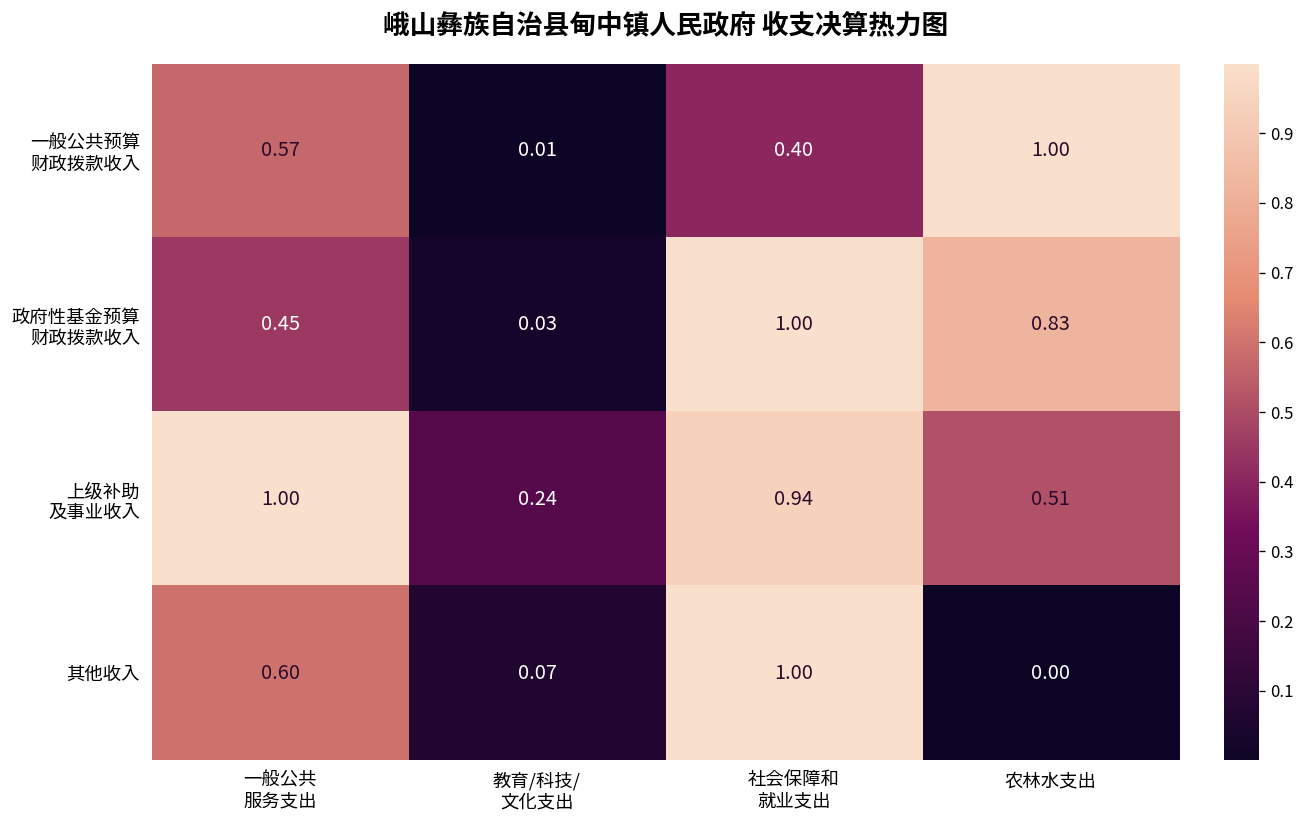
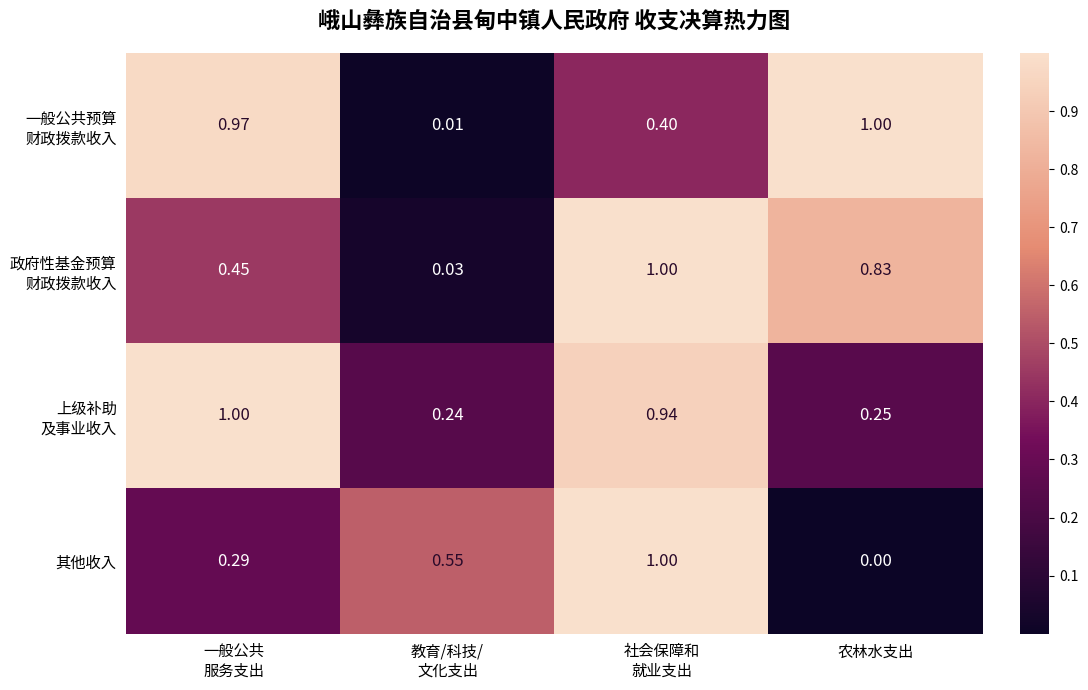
一般公共预算 财政拨款收入, 一般公共 服务支出: 0.57 -> 0.97
上级补助 及事业收入, 农林水支出: 0.51 -> 0.25
其他收入, 一般公共 服务支出: 0.60 -> 0.29
其他收入, 教育/科技/ 文化支出: 0.07 -> 0.55
